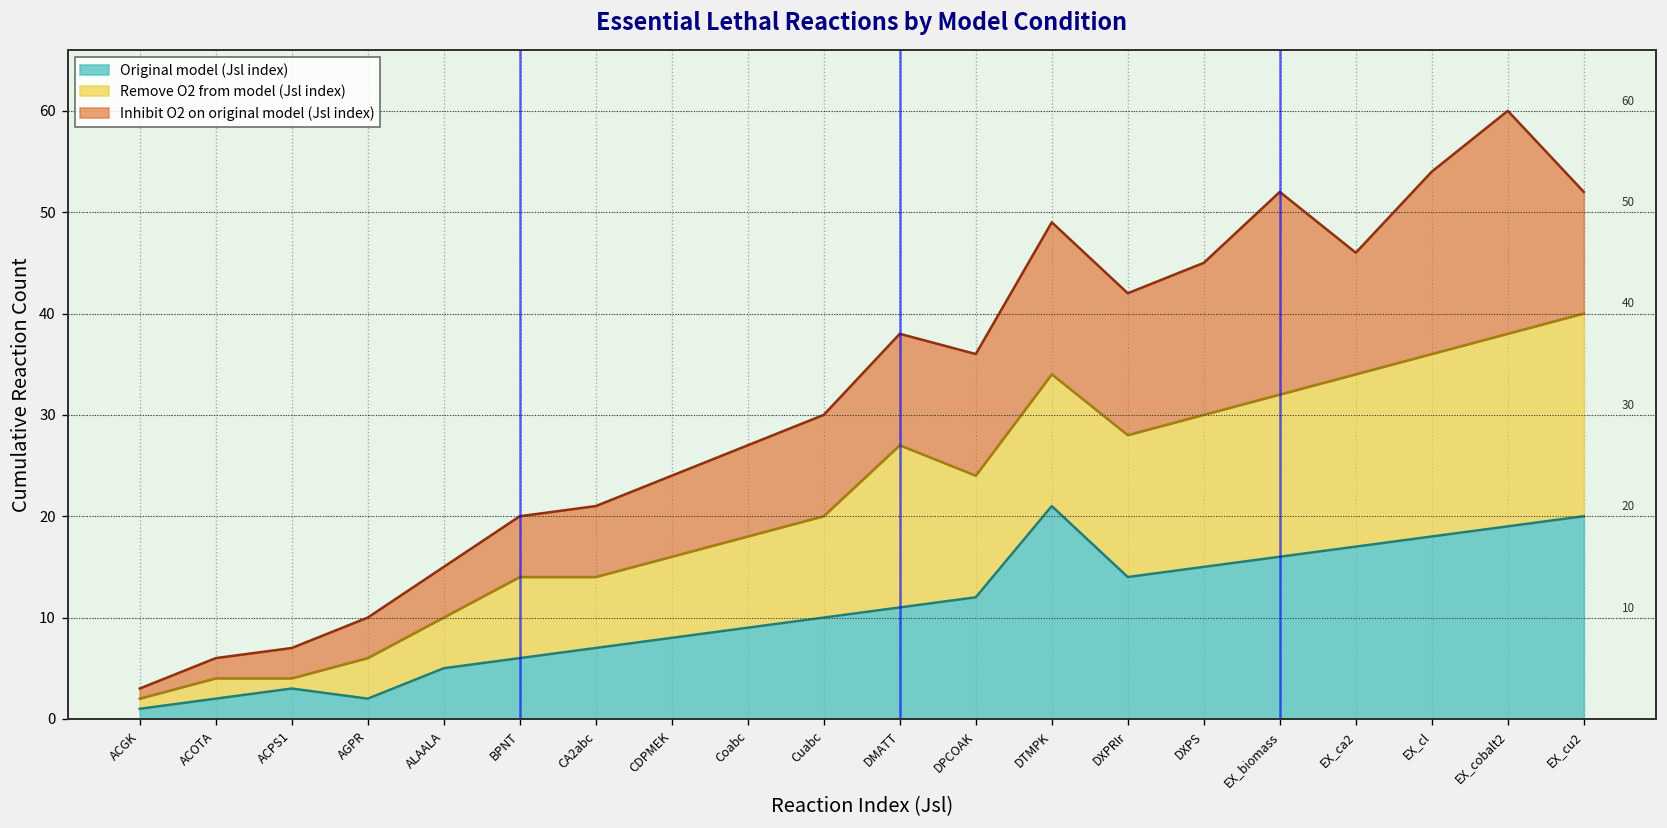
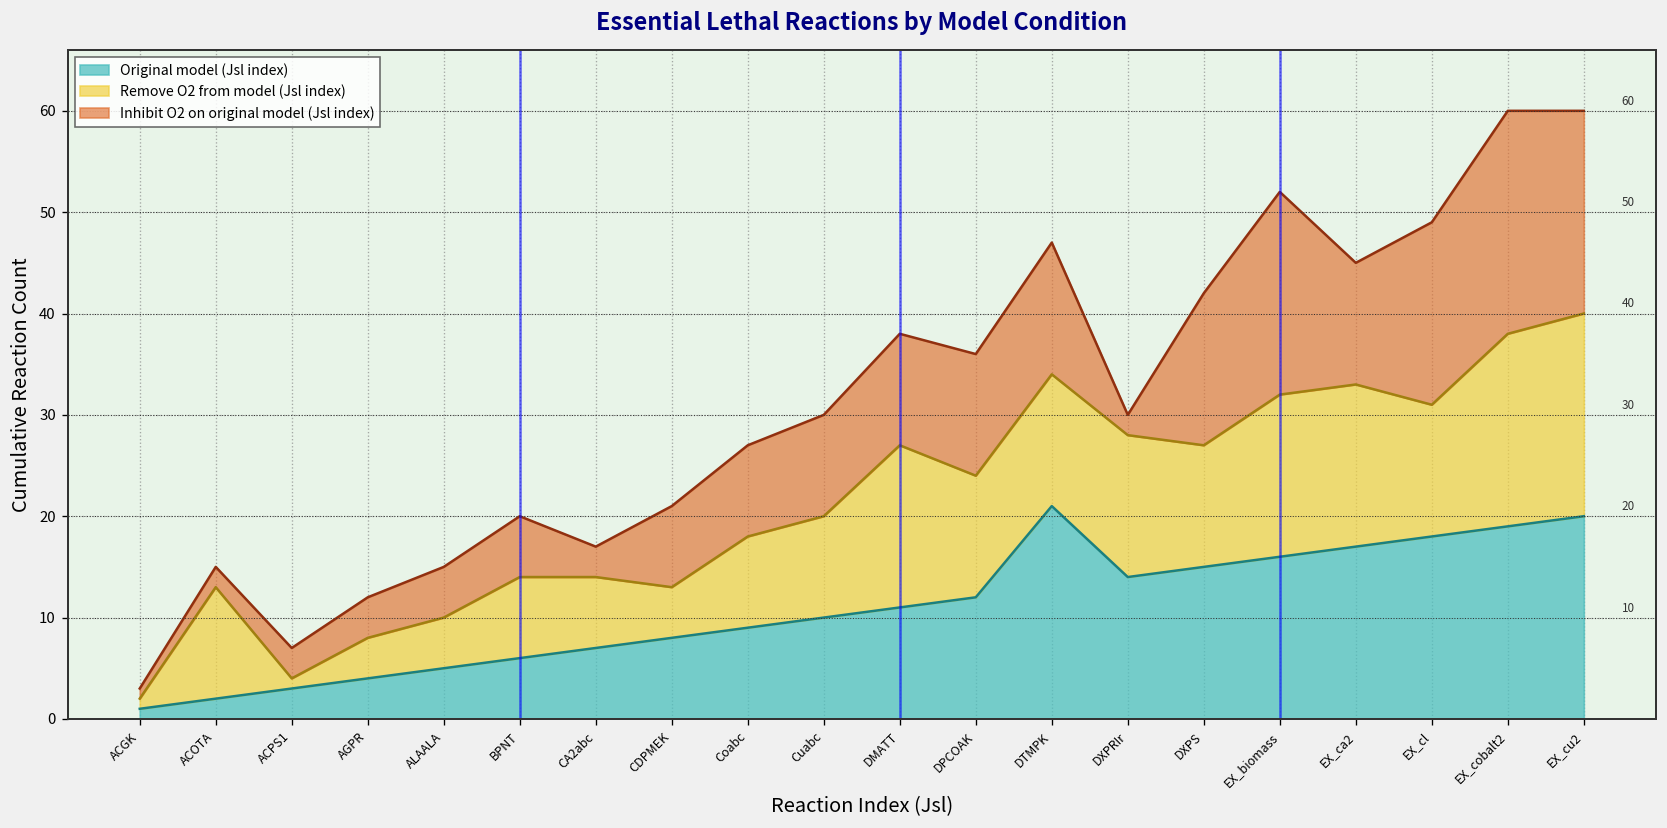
Remove O2 from model (Jsl index), ACOTA: 2 -> 11
Original model (Jsl index), AGPR: 2 -> 4
Inhibit O2 on original model (Jsl index), CA2abc: 7 -> 3
Remove O2 from model (Jsl index), CDPMEK: 8 -> 5
Inhibit O2 on original model (Jsl index), DTMPK: 15 -> 13
Inhibit O2 on original model (Jsl index), DXPRIr: 14 -> 2
Remove O2 from model (Jsl index), DXPS: 15 -> 12
Remove O2 from model (Jsl index), EX_ca2: 17 -> 16
Remove O2 from model (Jsl index), EX_cl: 18 -> 13
Inhibit O2 on original model (Jsl index), EX_cu2: 12 -> 20
